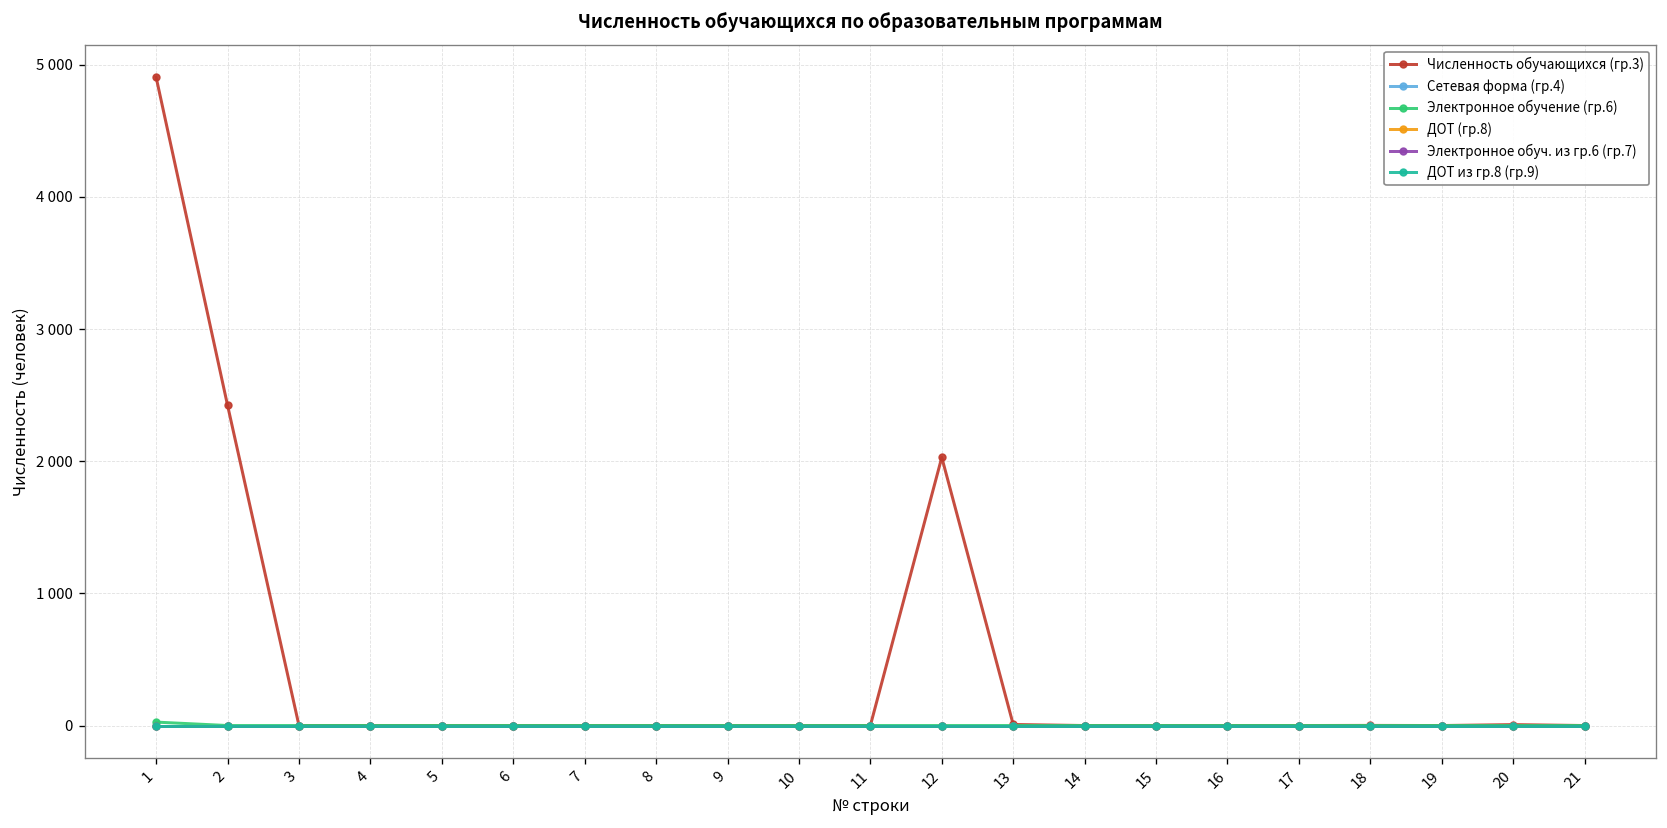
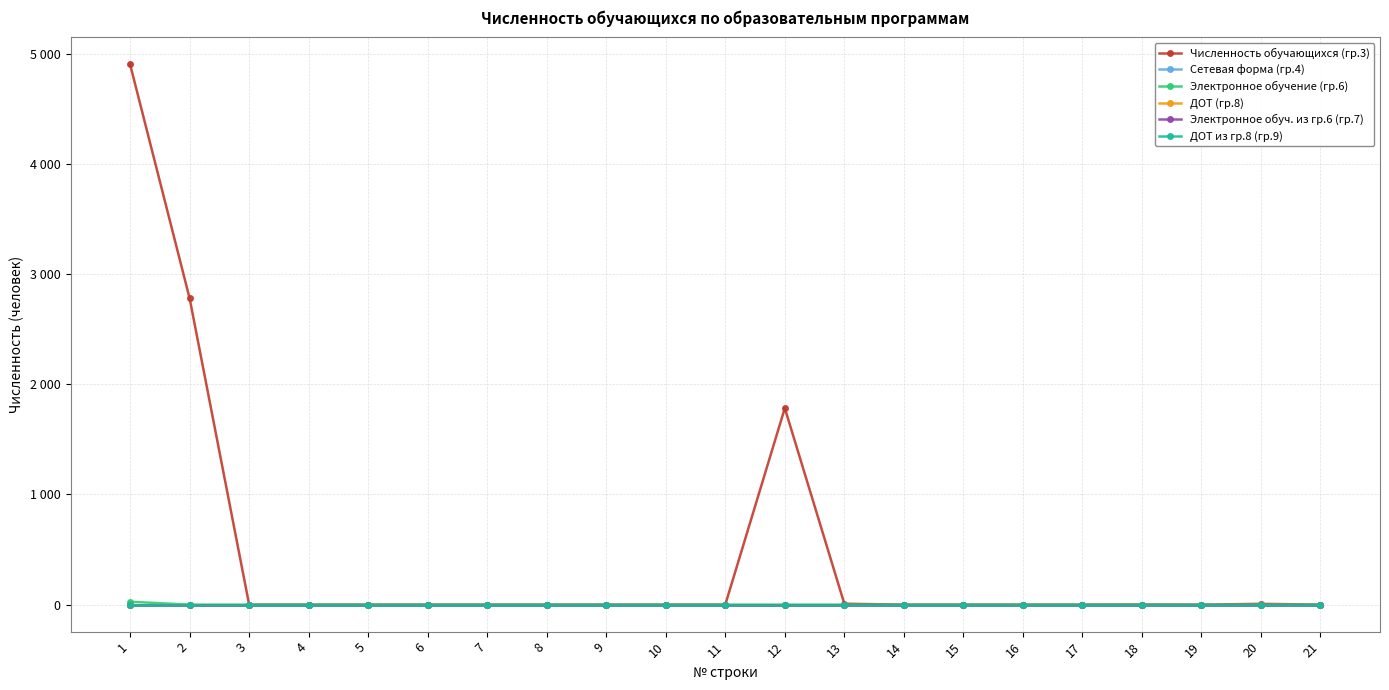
Численность обучающихся (гр.3), 2: 2420 -> 2780
Численность обучающихся (гр.3), 12: 2030 -> 1780
